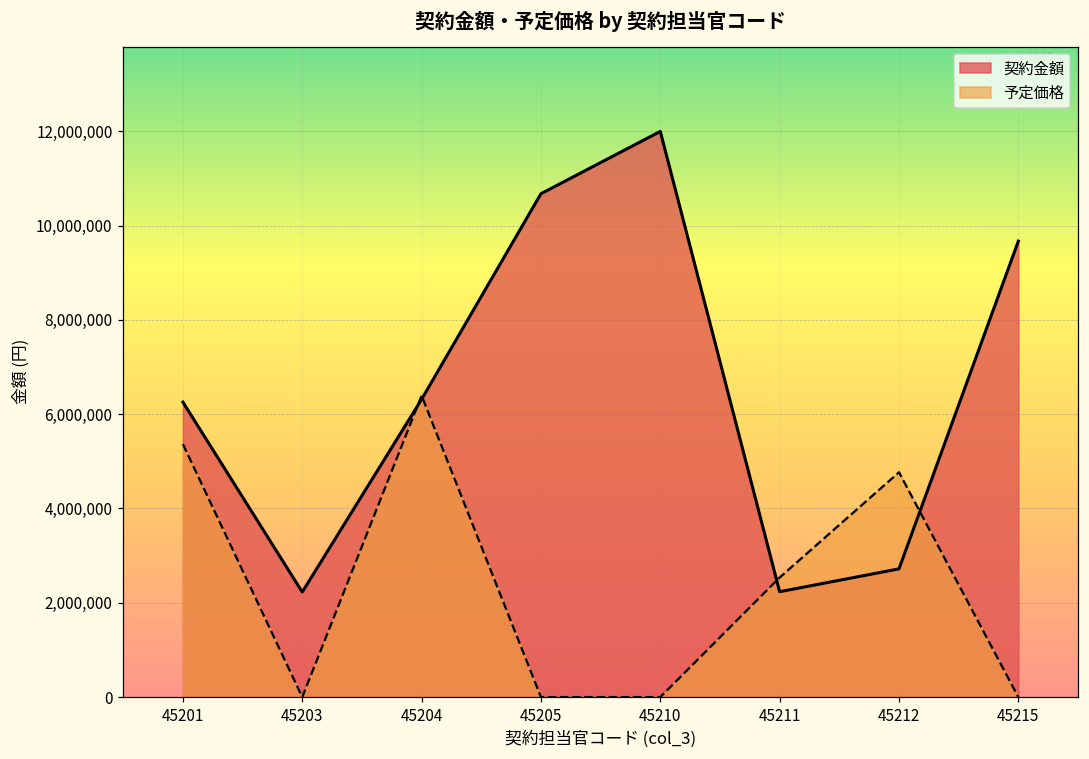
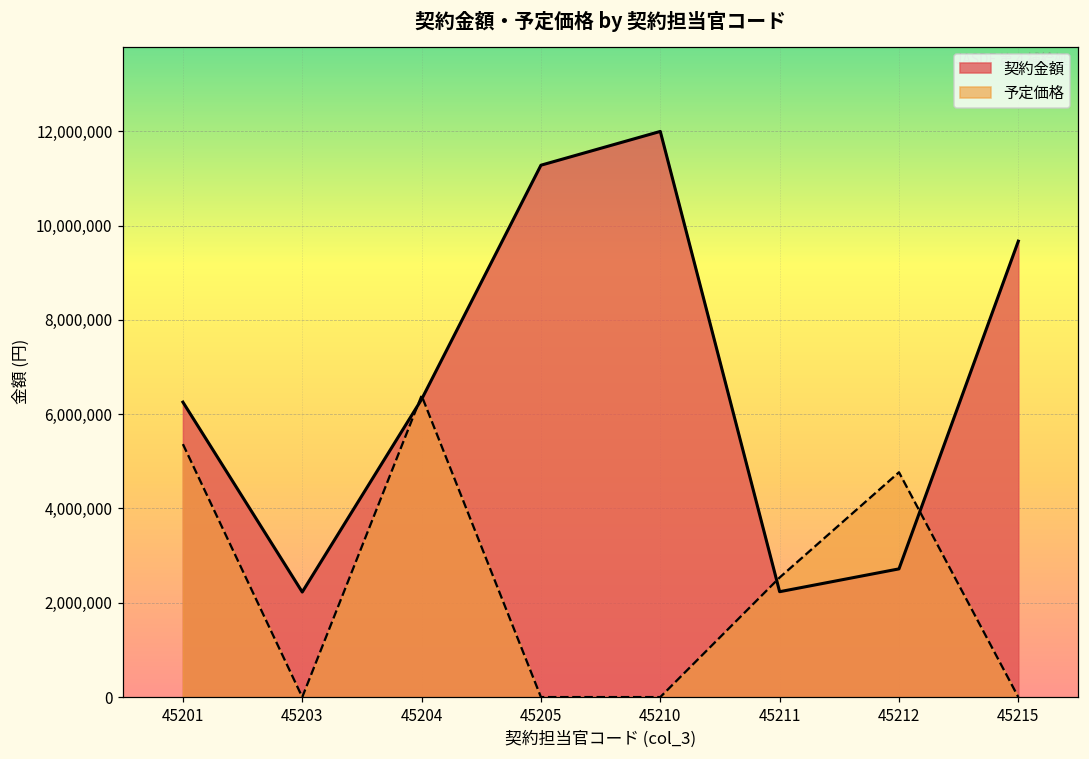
契約金額, 45205: 10,700,000 -> 11,300,000
